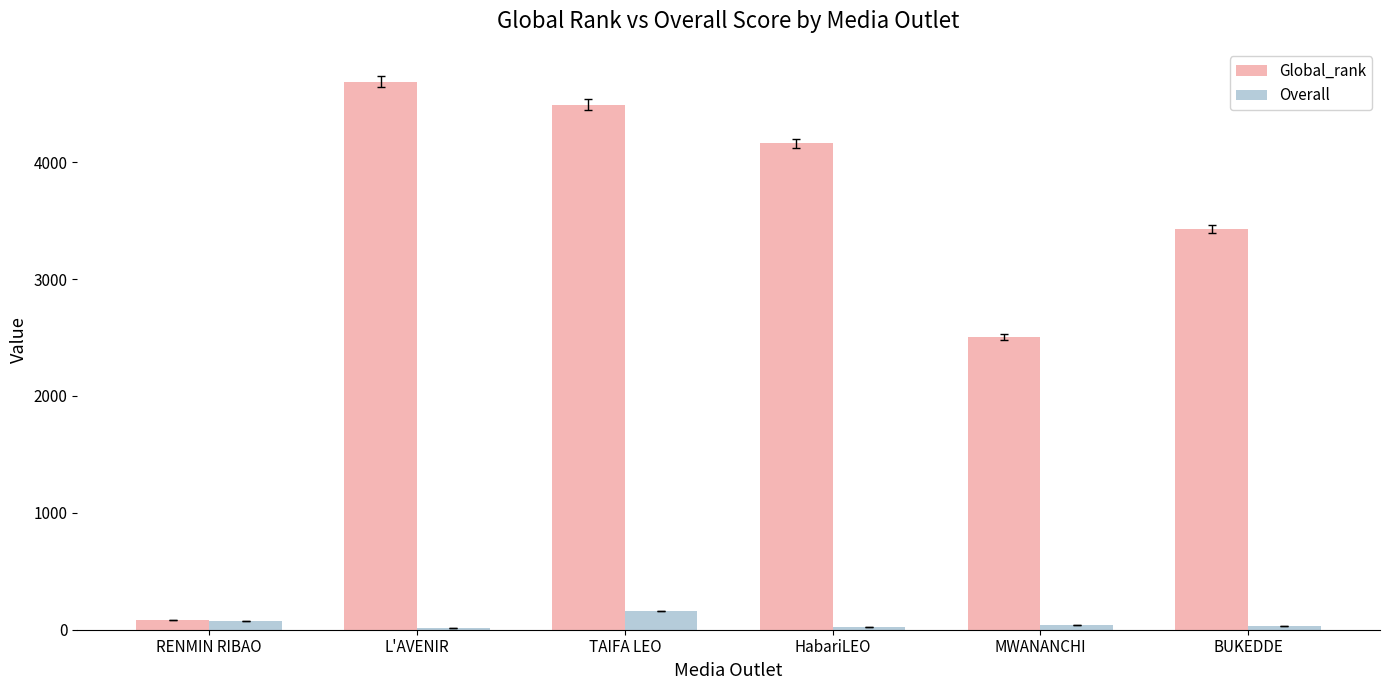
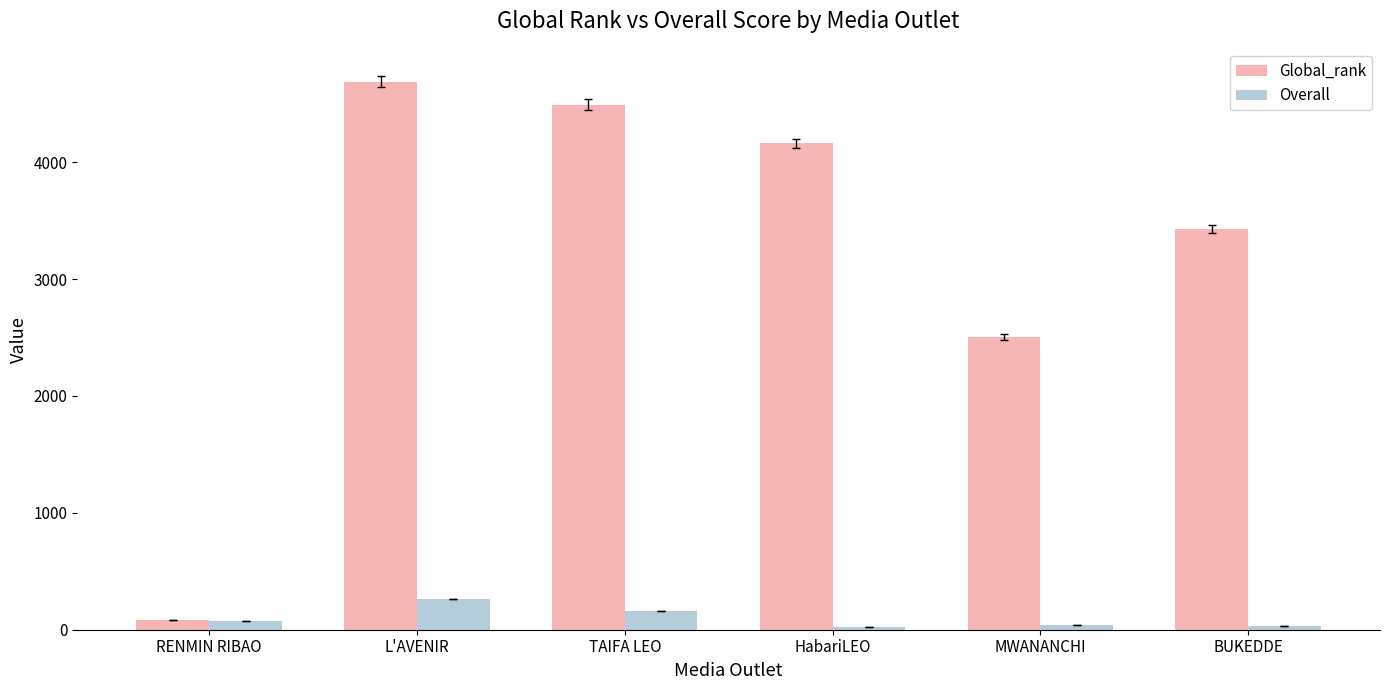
Overall, L'AVENIR: 20 -> 260
